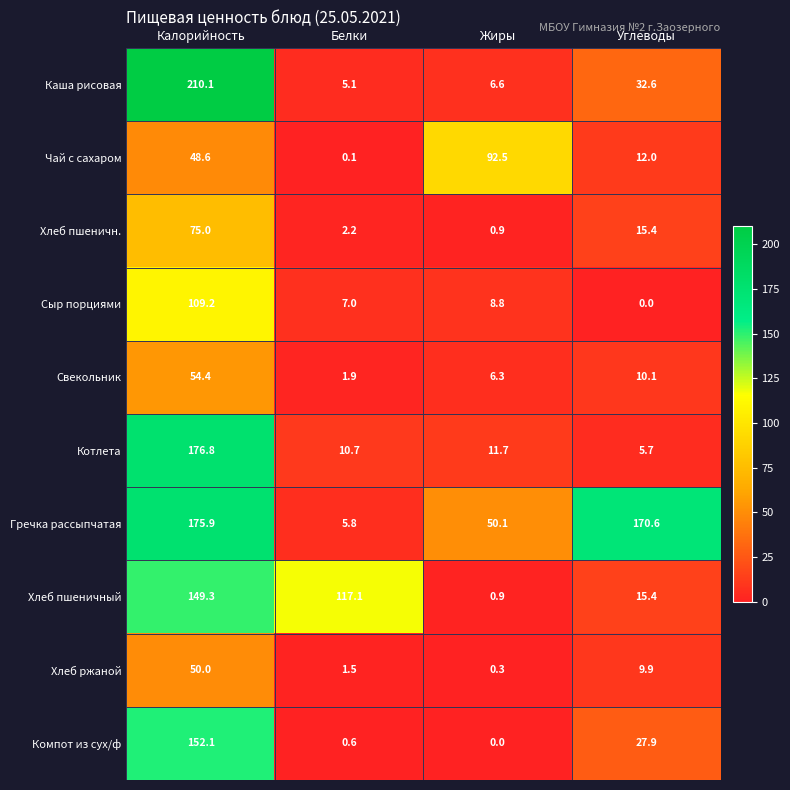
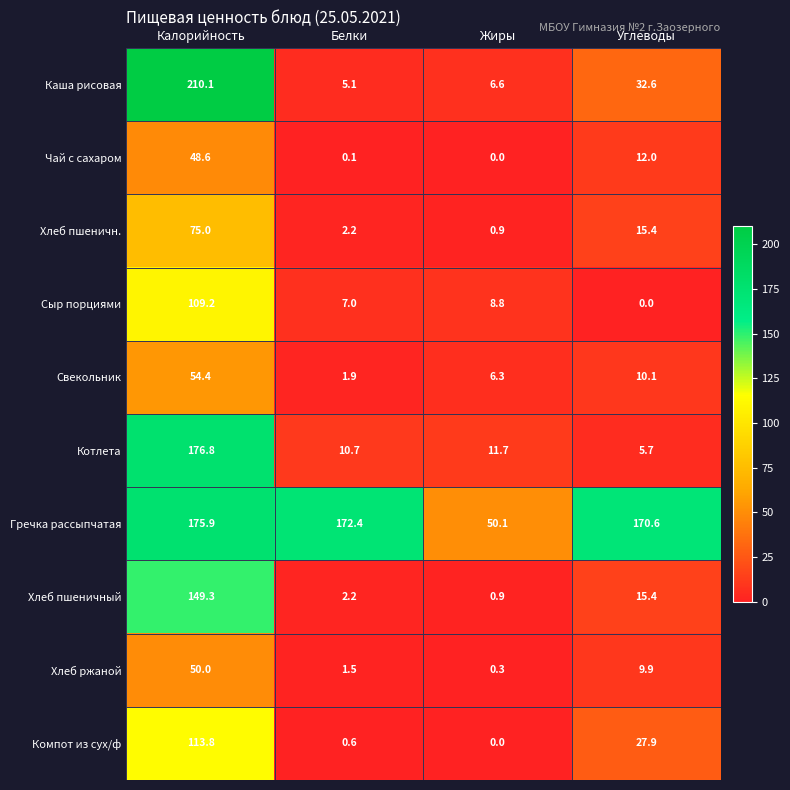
Чай с сахаром, Жиры: 92.5 -> 0.0
Гречка рассыпчатая, Белки: 5.8 -> 172.4
Хлеб пшеничный, Белки: 117.1 -> 2.2
Компот из сух/ф, Калорийность: 152.1 -> 113.8
